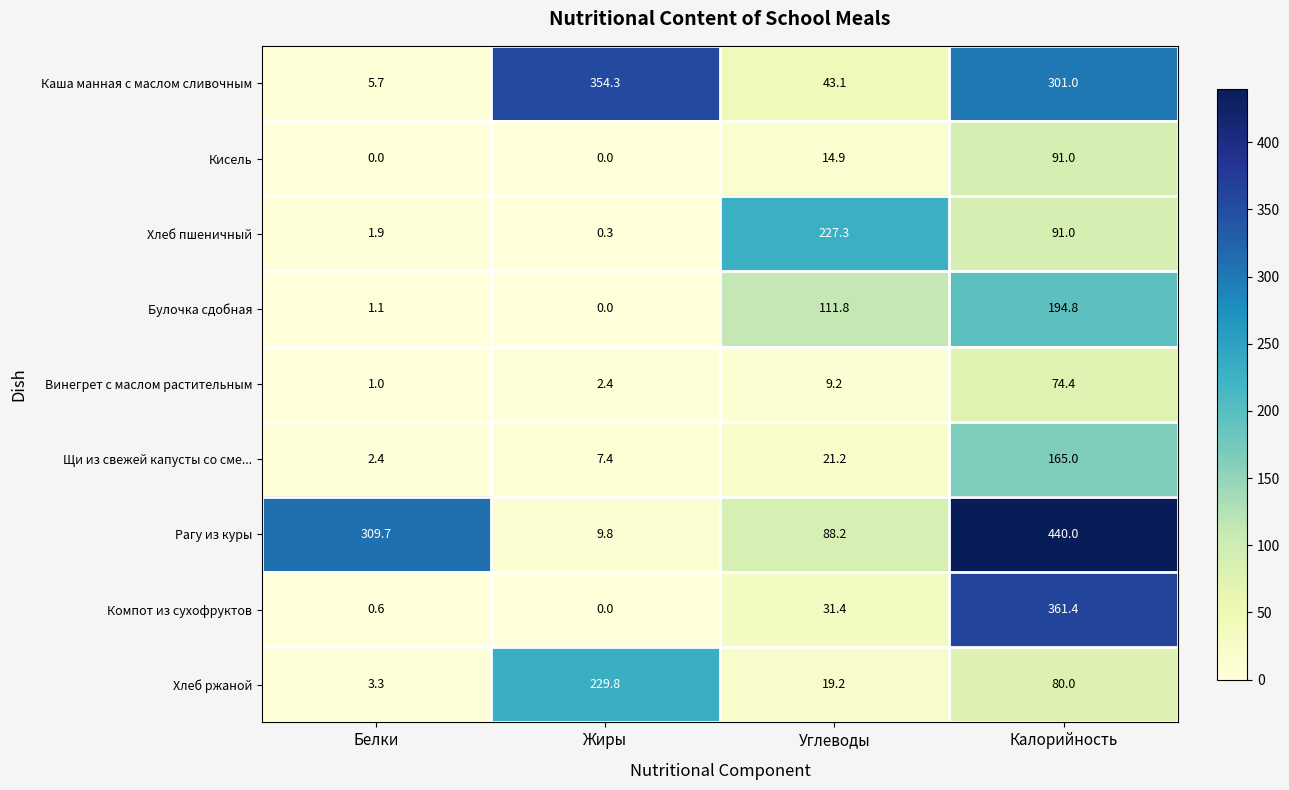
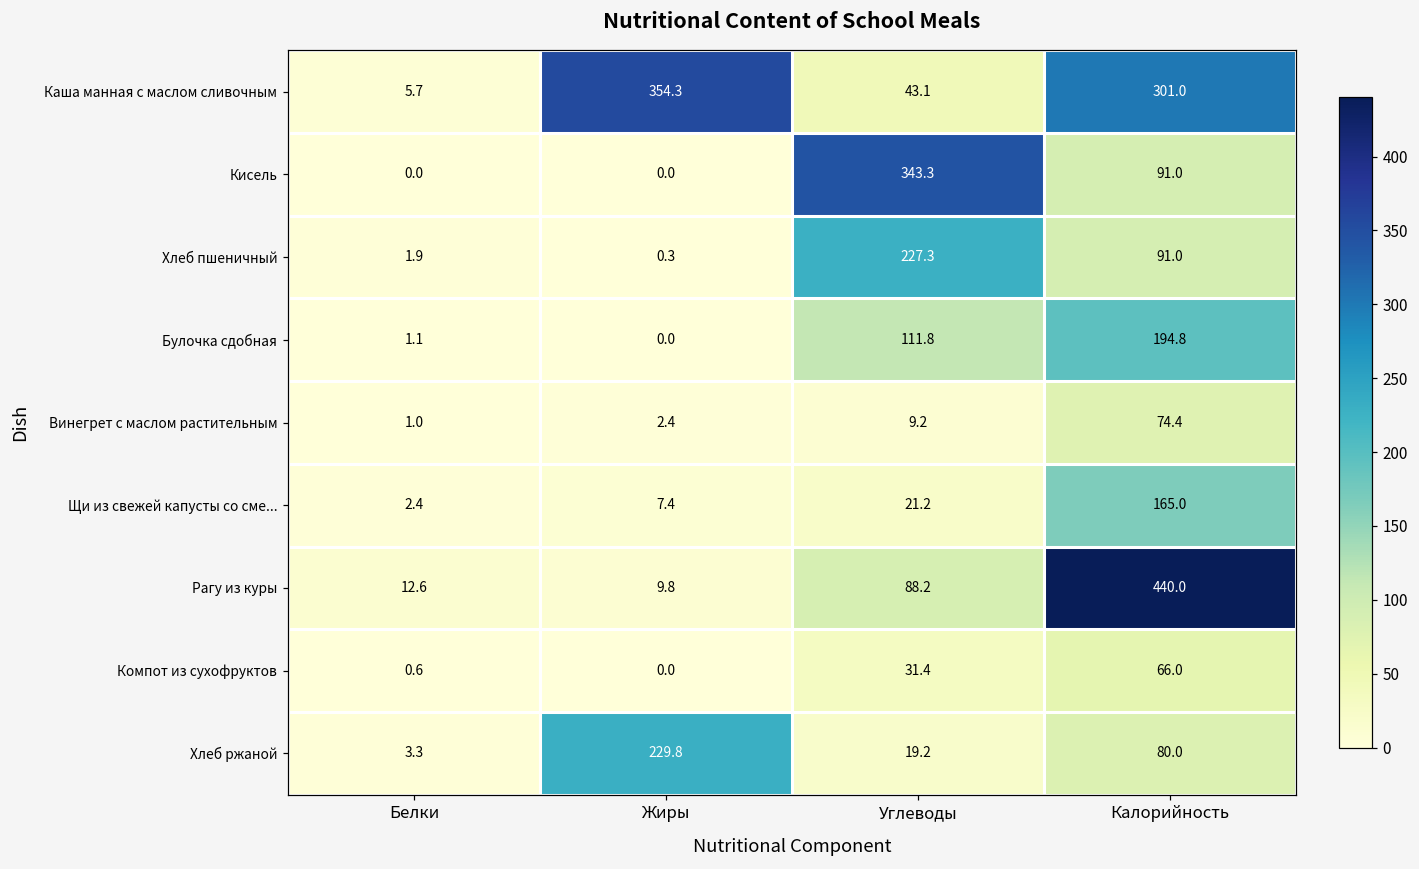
Кисель, Углеводы: 14.9 -> 343.3
Рагу из куры, Белки: 309.7 -> 12.6
Компот из сухофруктов, Калорийность: 361.4 -> 66.0
